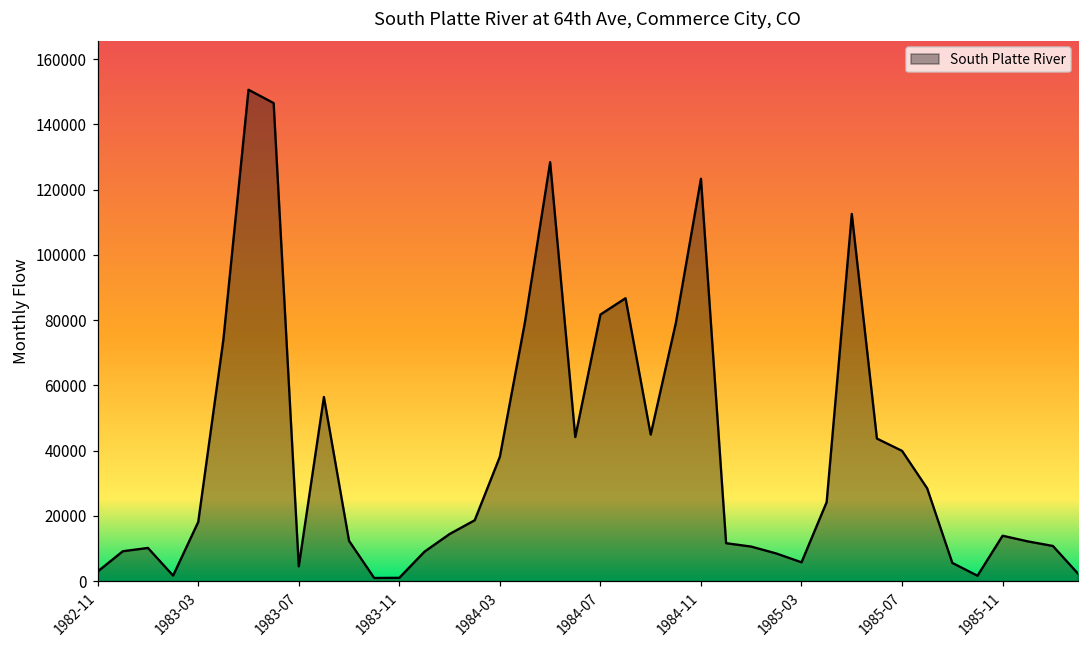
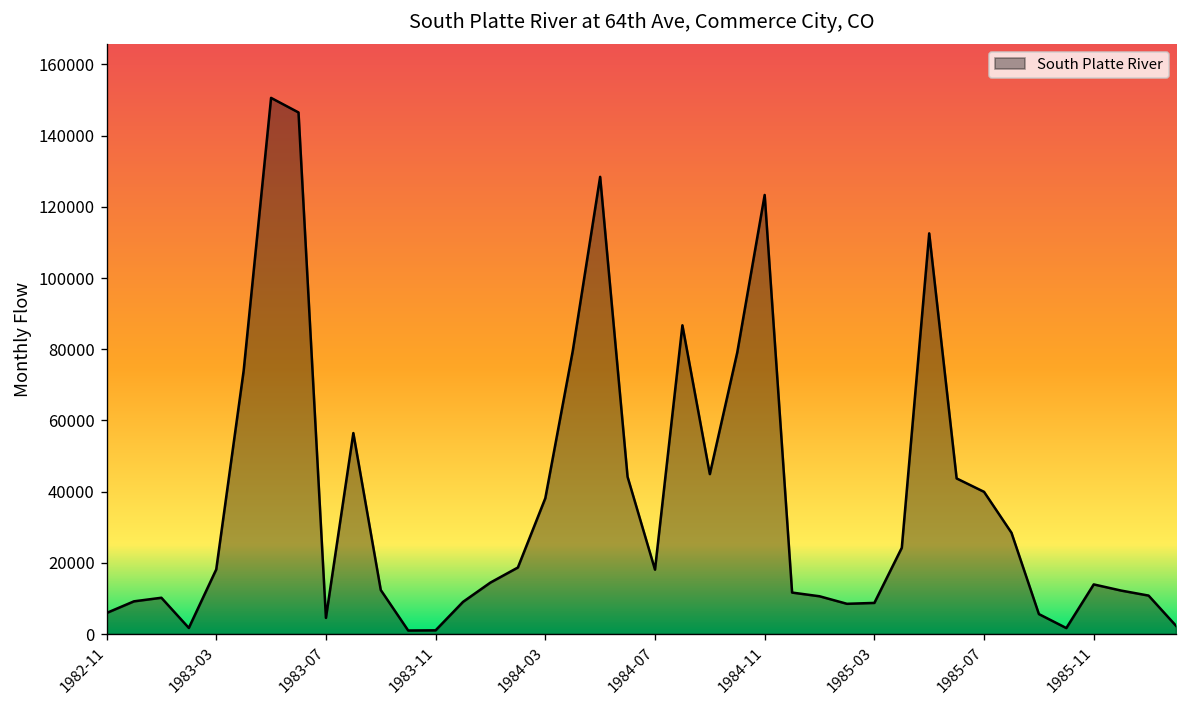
1982-11: 3000 -> 6000
1984-07: 82000 -> 18000
1985-03: 6000 -> 9000
